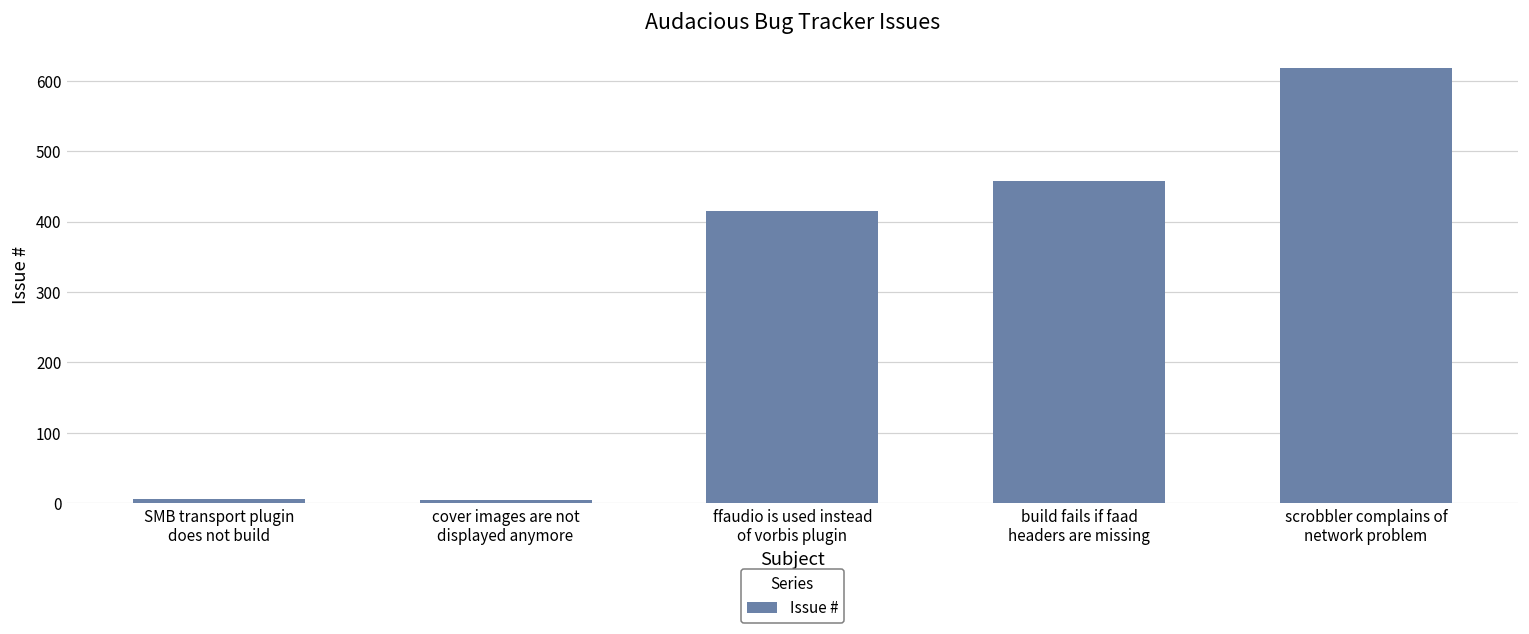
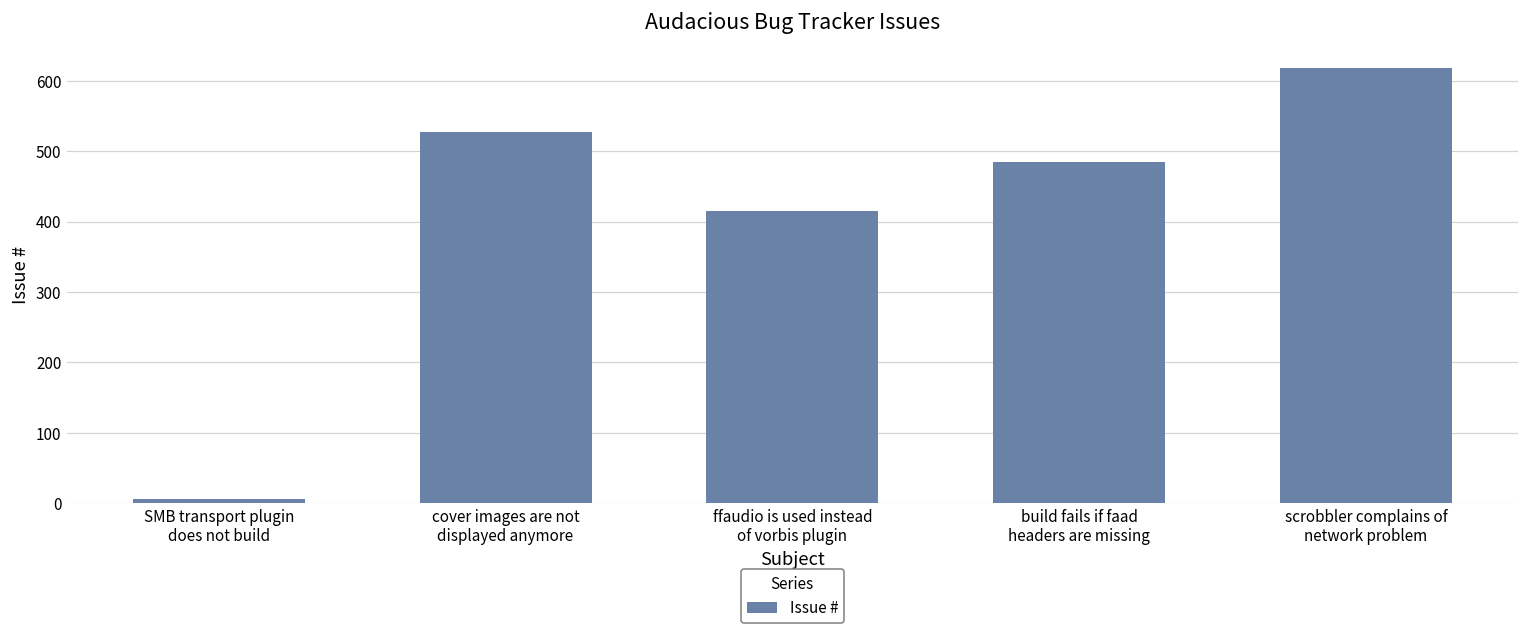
cover images are not displayed anymore: 0 -> 530
build fails if faad headers are missing: 460 -> 490
